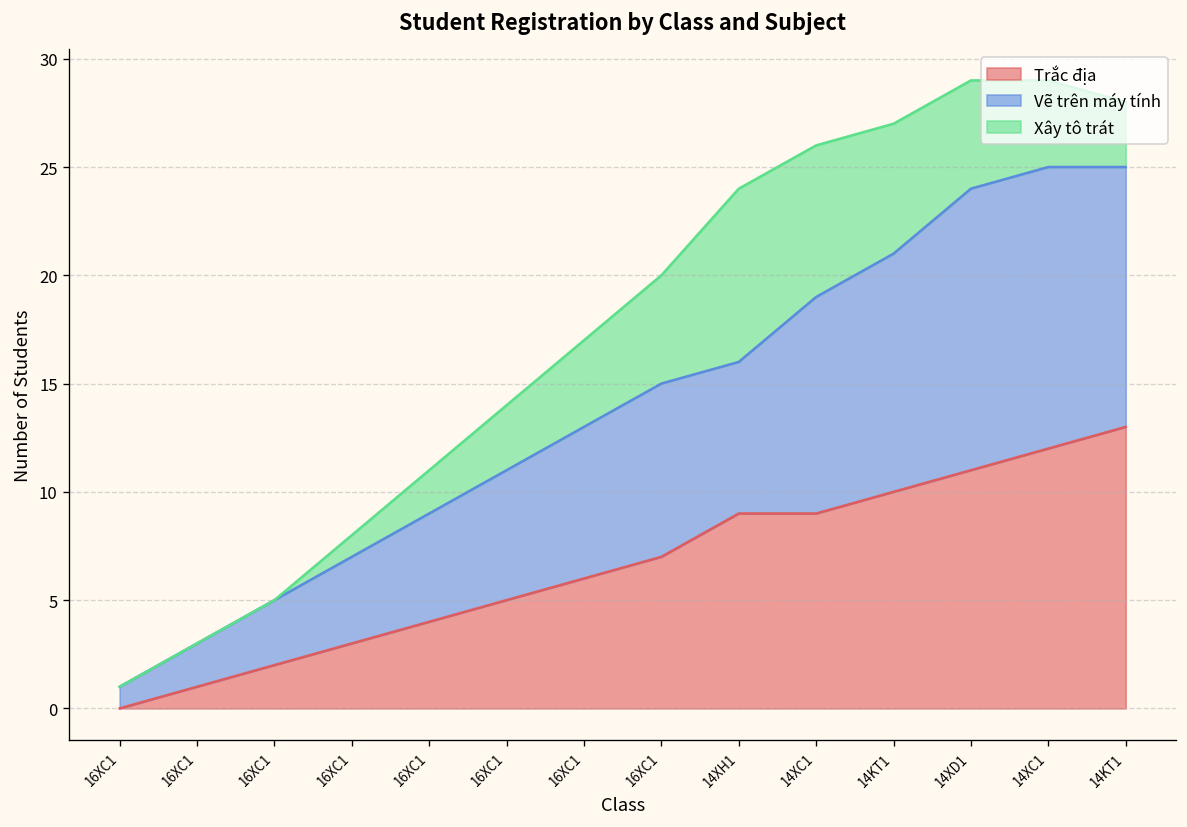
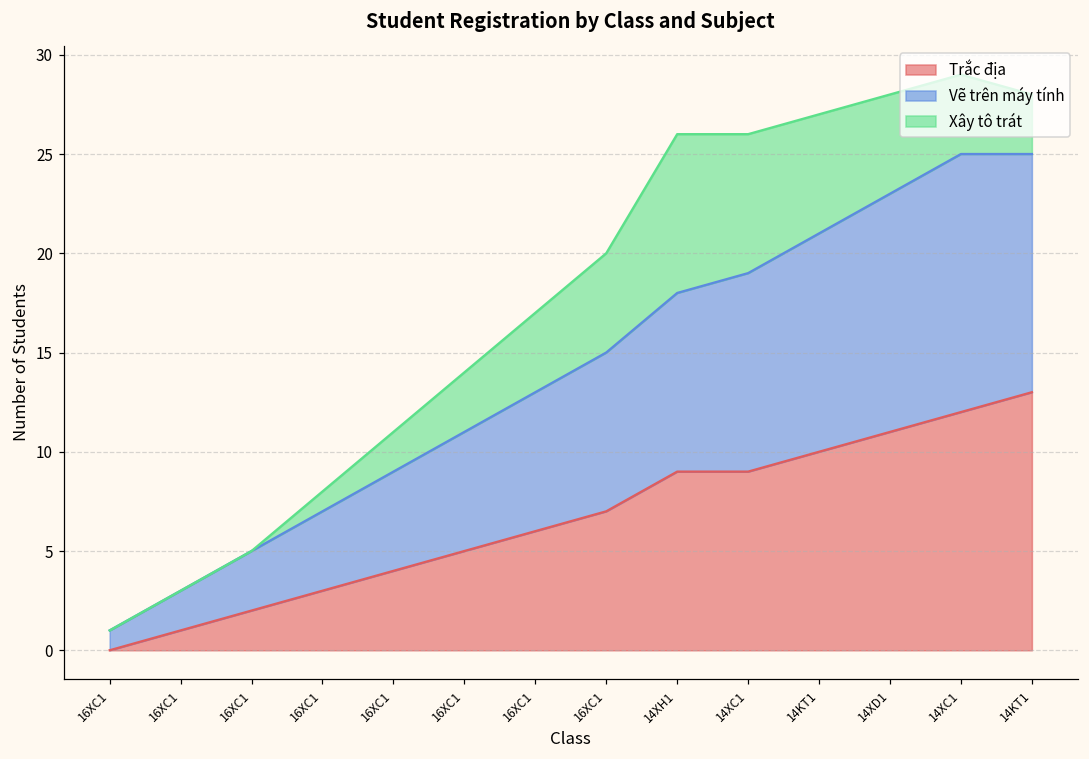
Vẽ trên máy tính, 14XH1: 7 -> 9
Vẽ trên máy tính, 14XD1: 13 -> 12
